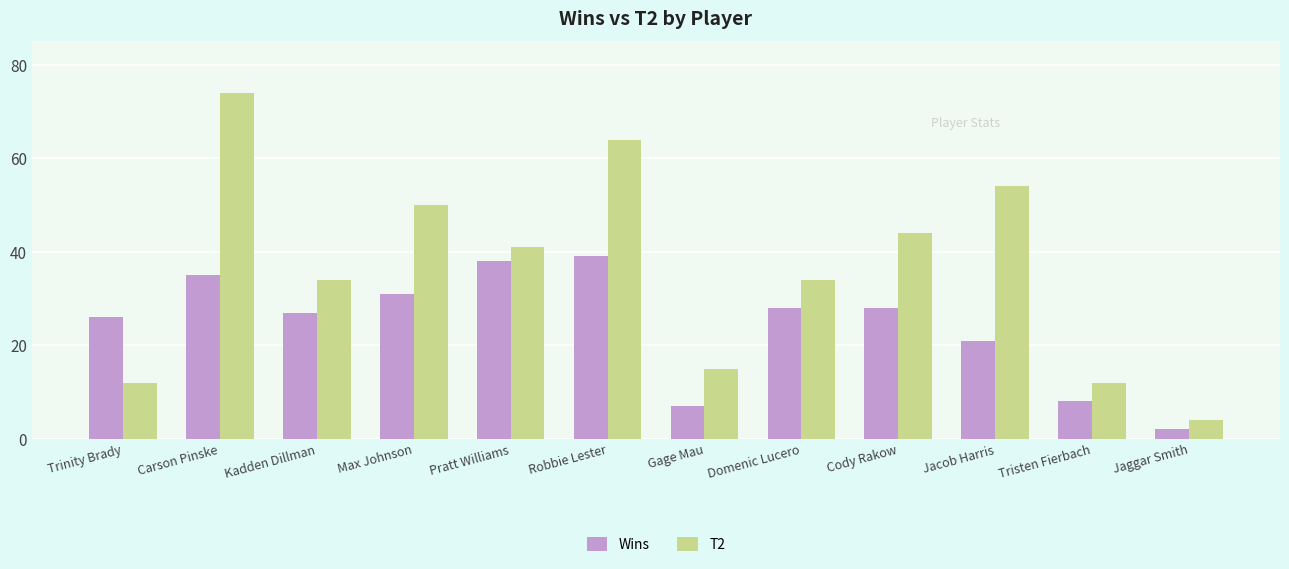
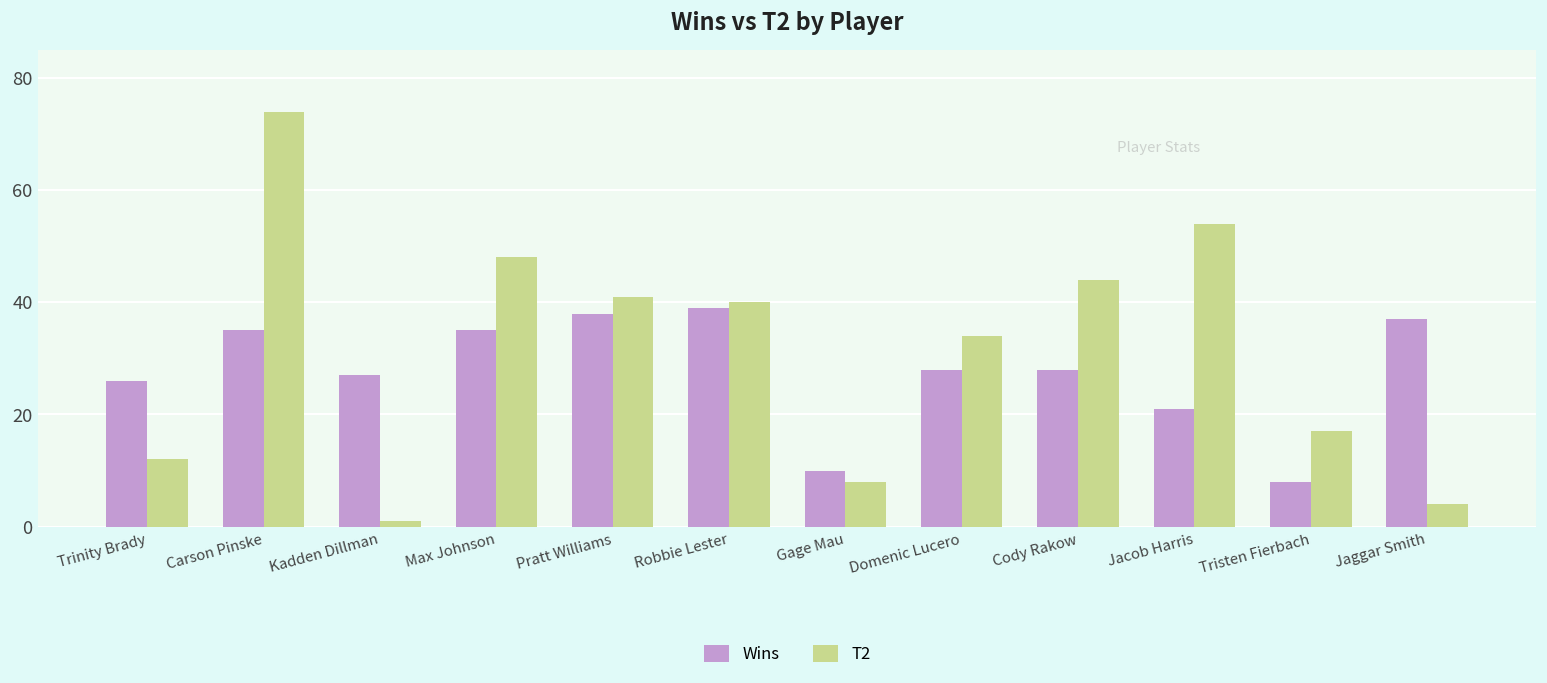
T2, Kadden Dillman: 34 -> 1
Wins, Max Johnson: 31 -> 35
T2, Max Johnson: 50 -> 48
T2, Robbie Lester: 64 -> 40
Wins, Gage Mau: 7 -> 10
T2, Gage Mau: 15 -> 8
T2, Tristen Fierbach: 12 -> 17
Wins, Jaggar Smith: 2 -> 37
